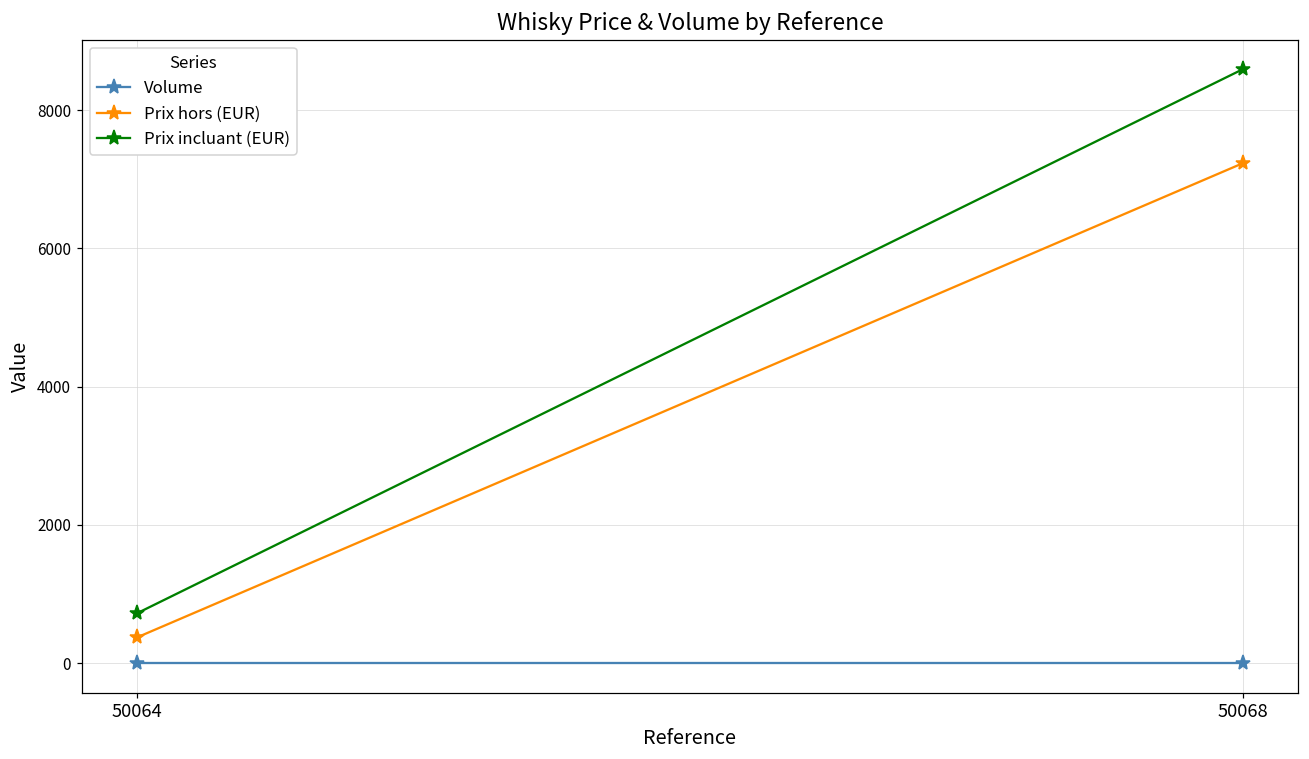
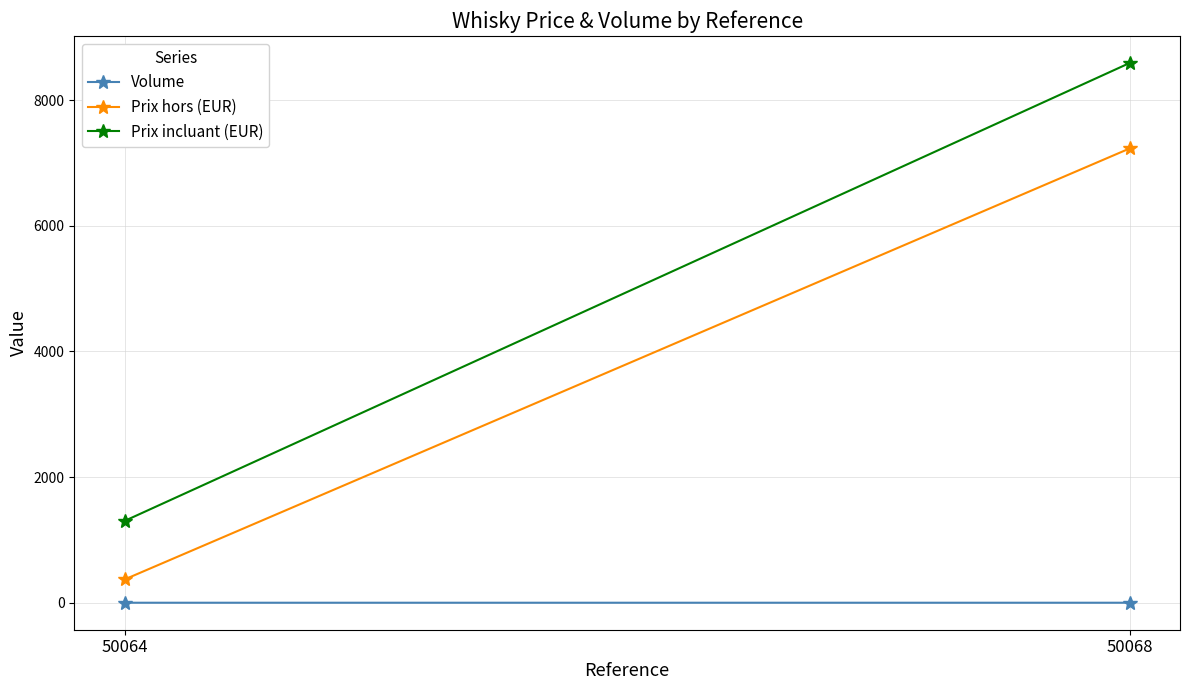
Prix incluant (EUR), 50064: 700 -> 1300
